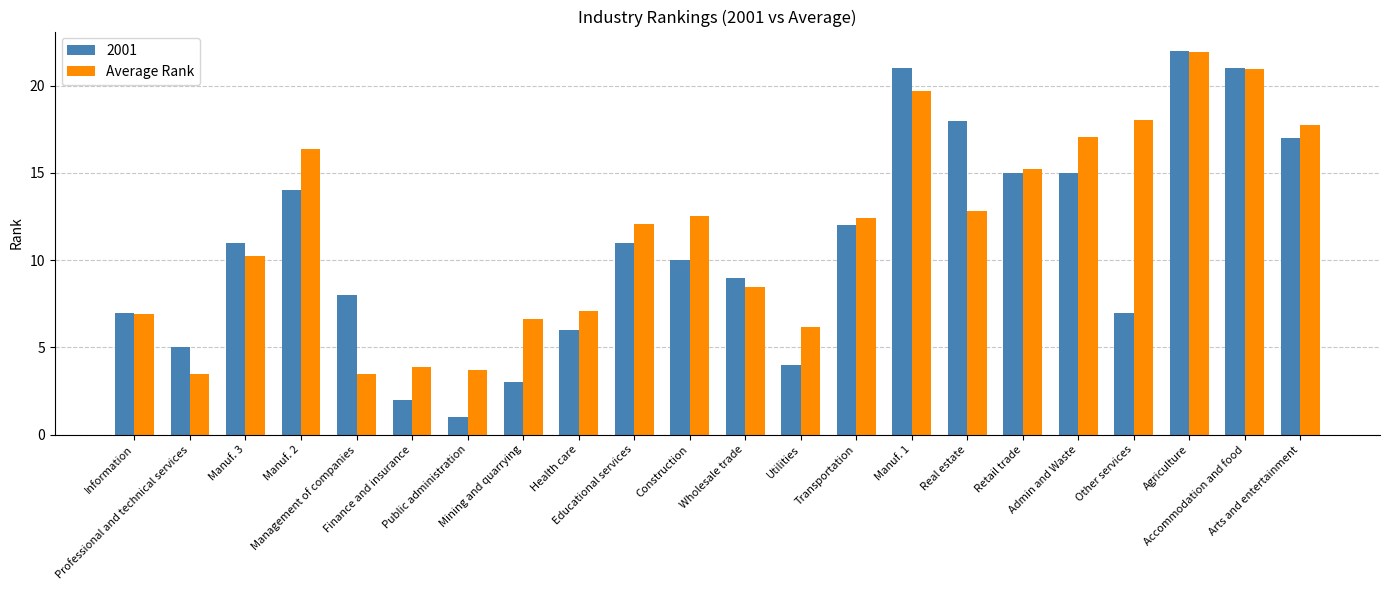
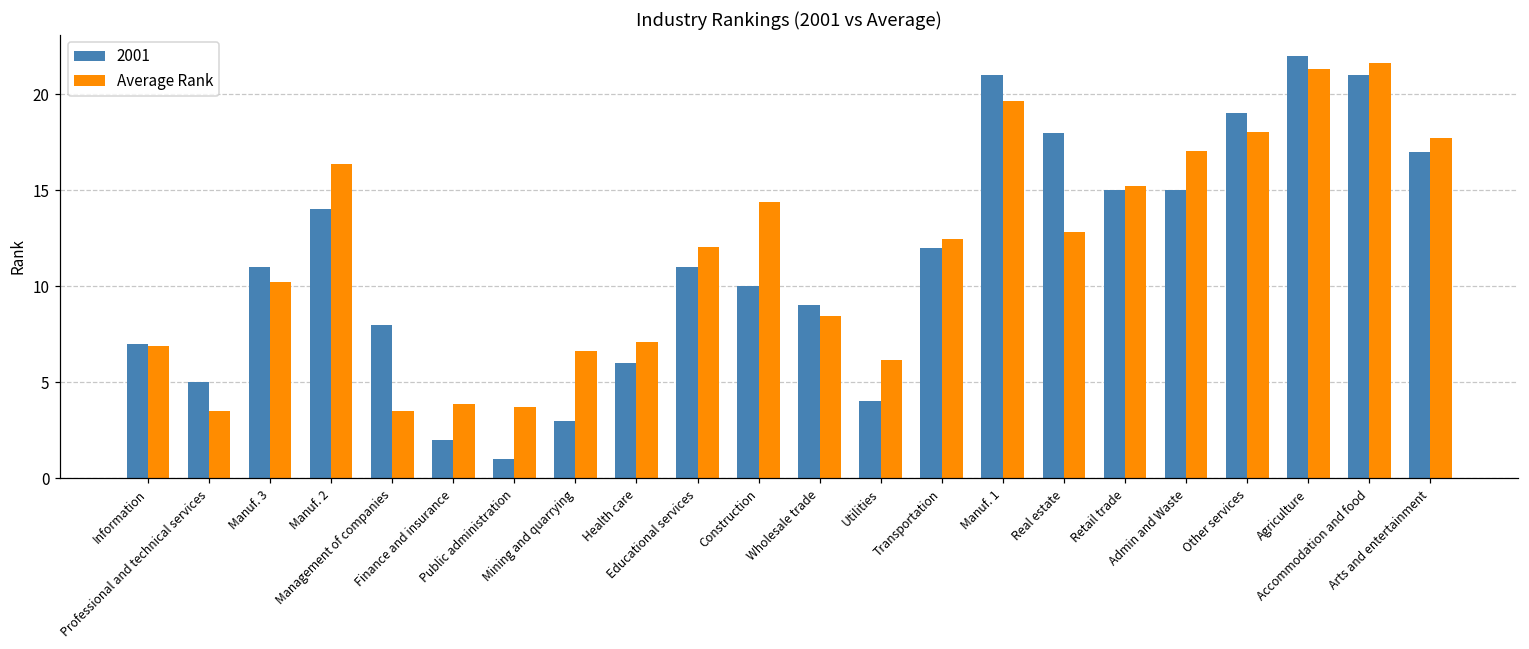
Average Rank, Construction: 12.5 -> 14.4
2001, Other services: 7 -> 19
Average Rank, Agriculture: 21.9 -> 21.3
Average Rank, Accommodation and food: 20.9 -> 21.6
